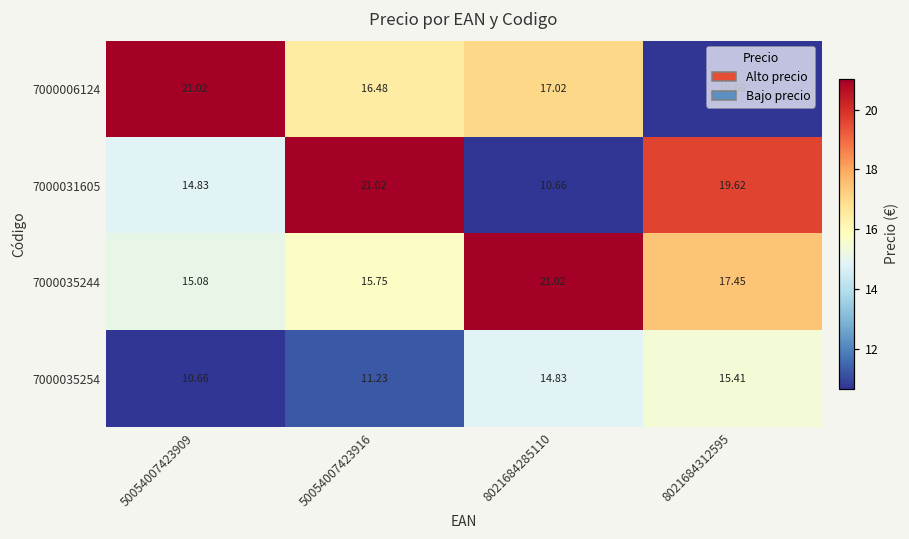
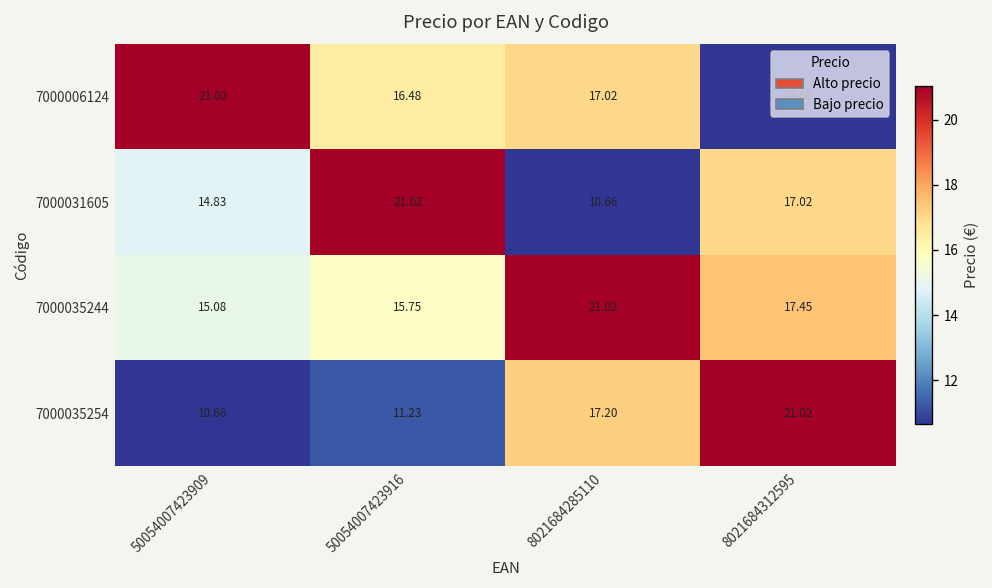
7000031605, 8021684312595: 19.62 -> 17.02
7000035254, 8021684285110: 14.83 -> 17.20
7000035254, 8021684312595: 15.41 -> 21.02
